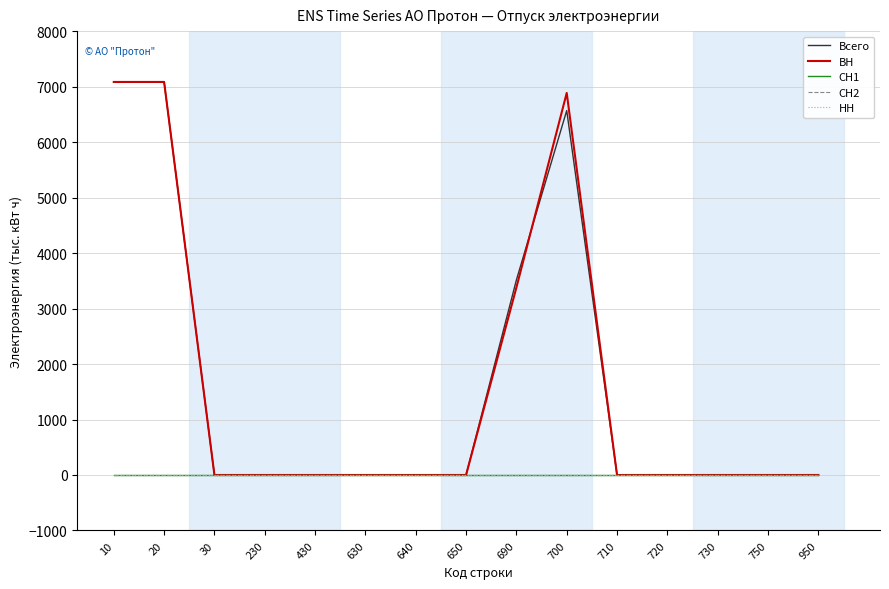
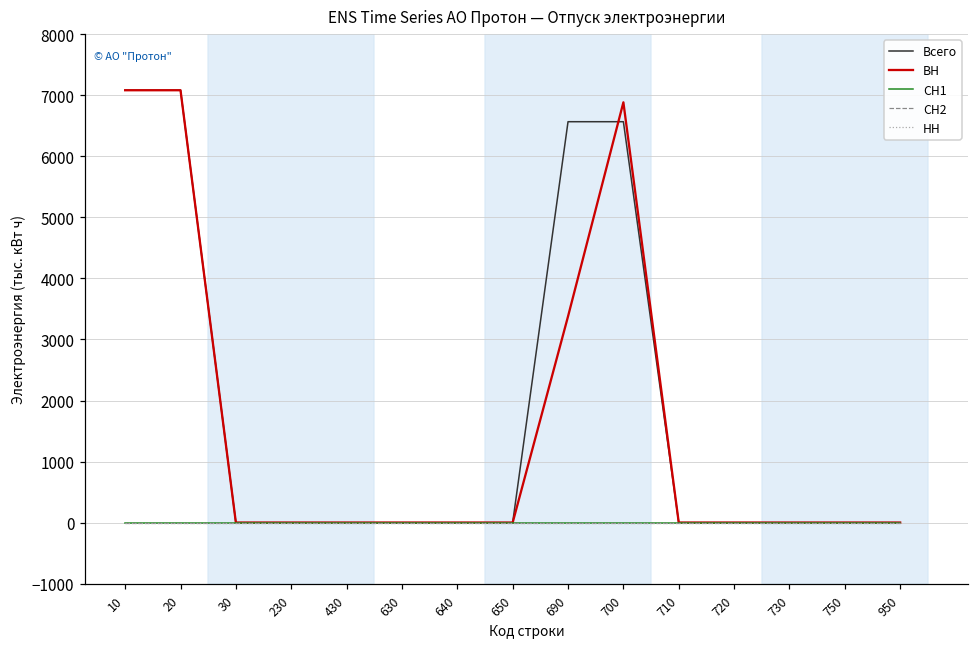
Всего, 690: 3500 -> 6600
